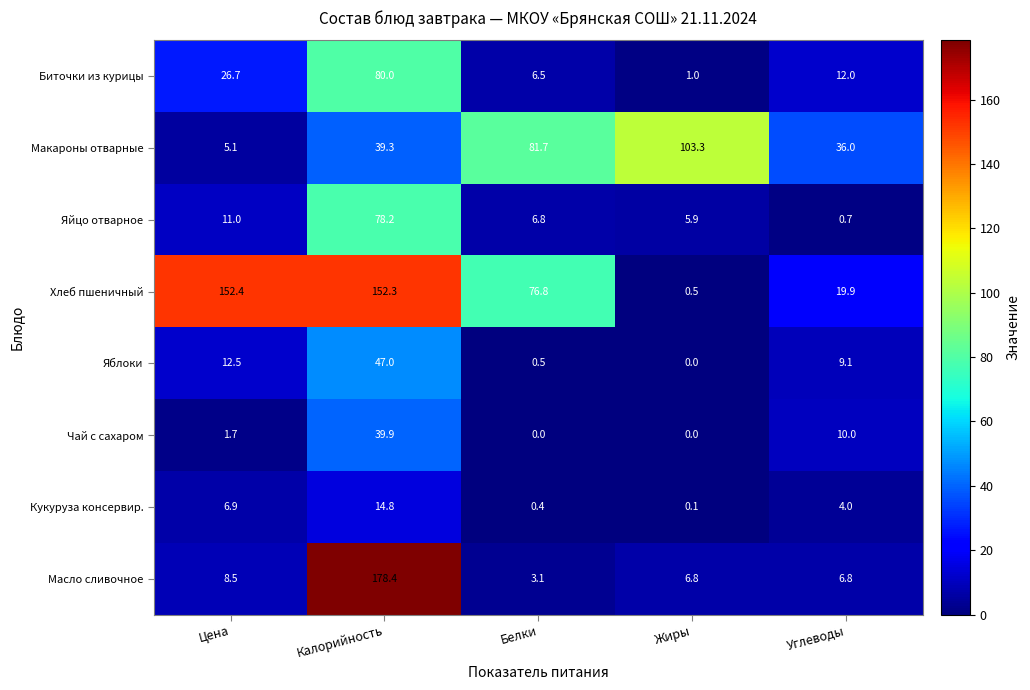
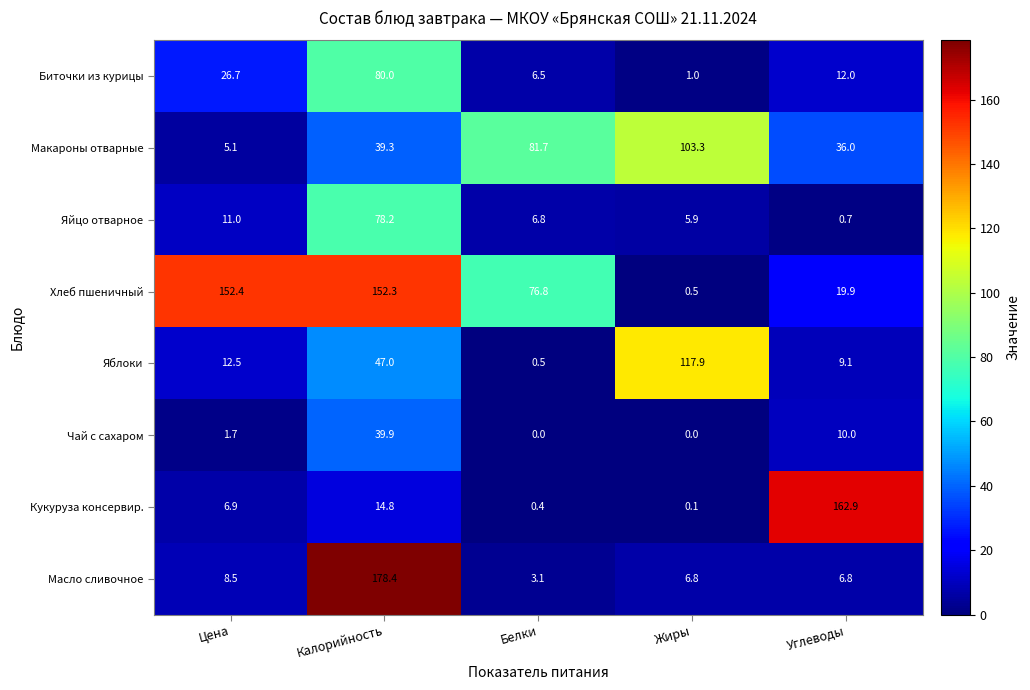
Яблоки, Жиры: 0.0 -> 117.9
Кукуруза консервир., Углеводы: 4.0 -> 162.9
